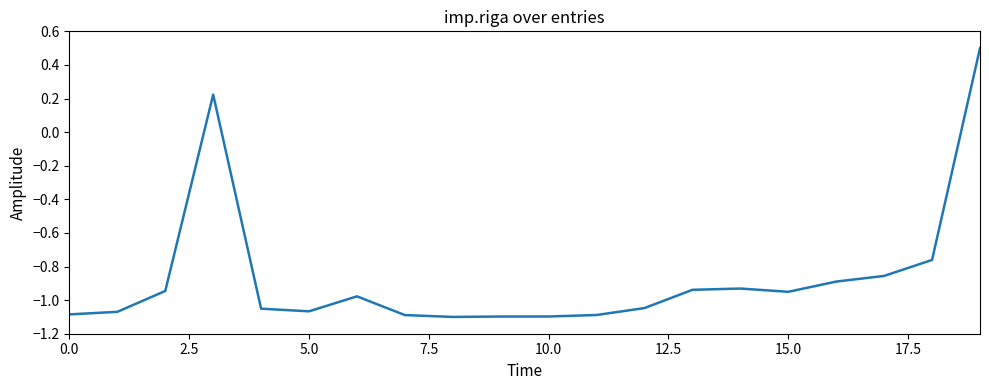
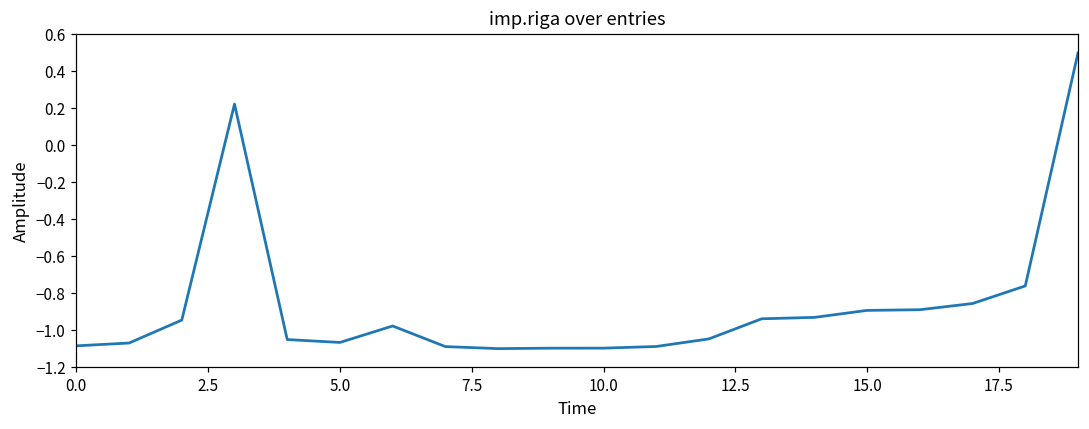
15.0: -0.95 -> -0.89
